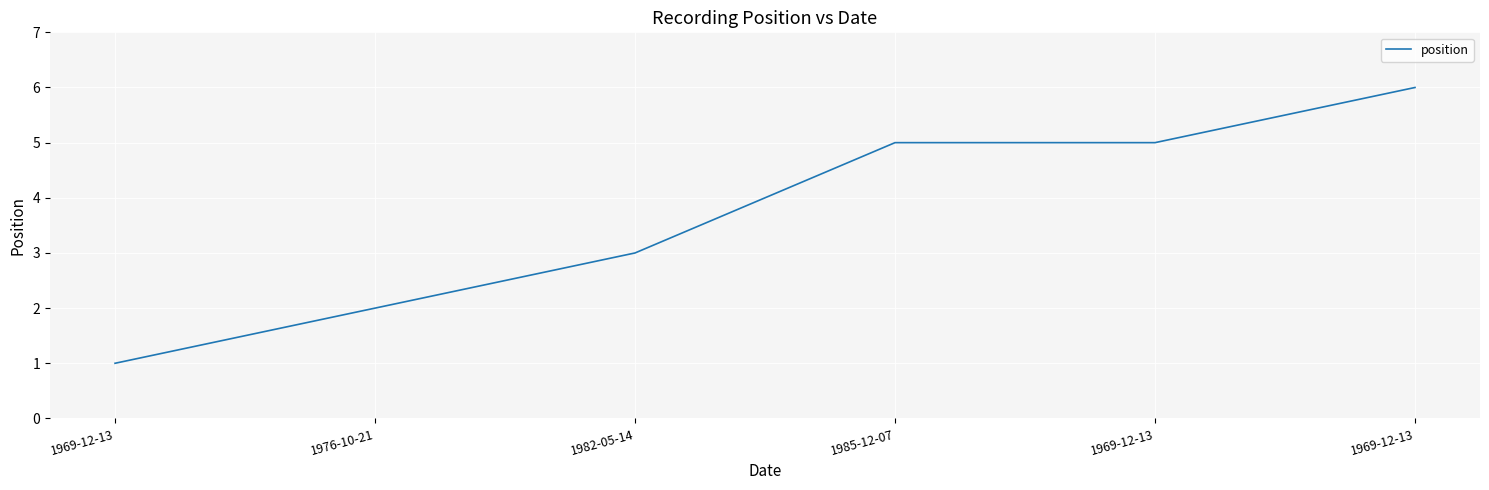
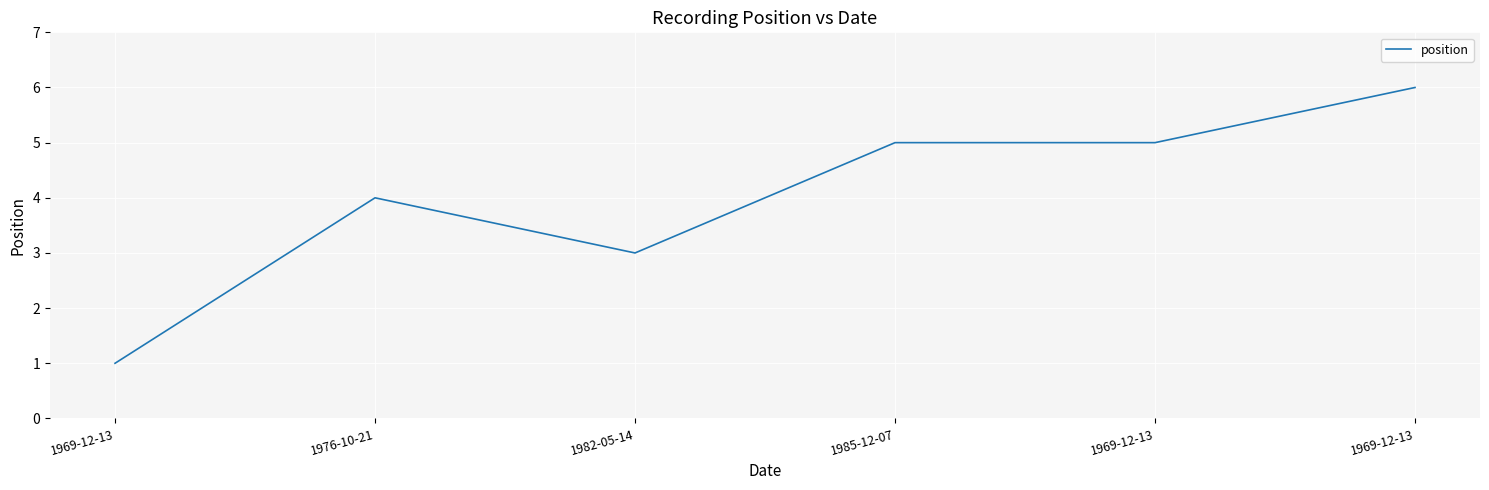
1976-10-21: 2 -> 4
